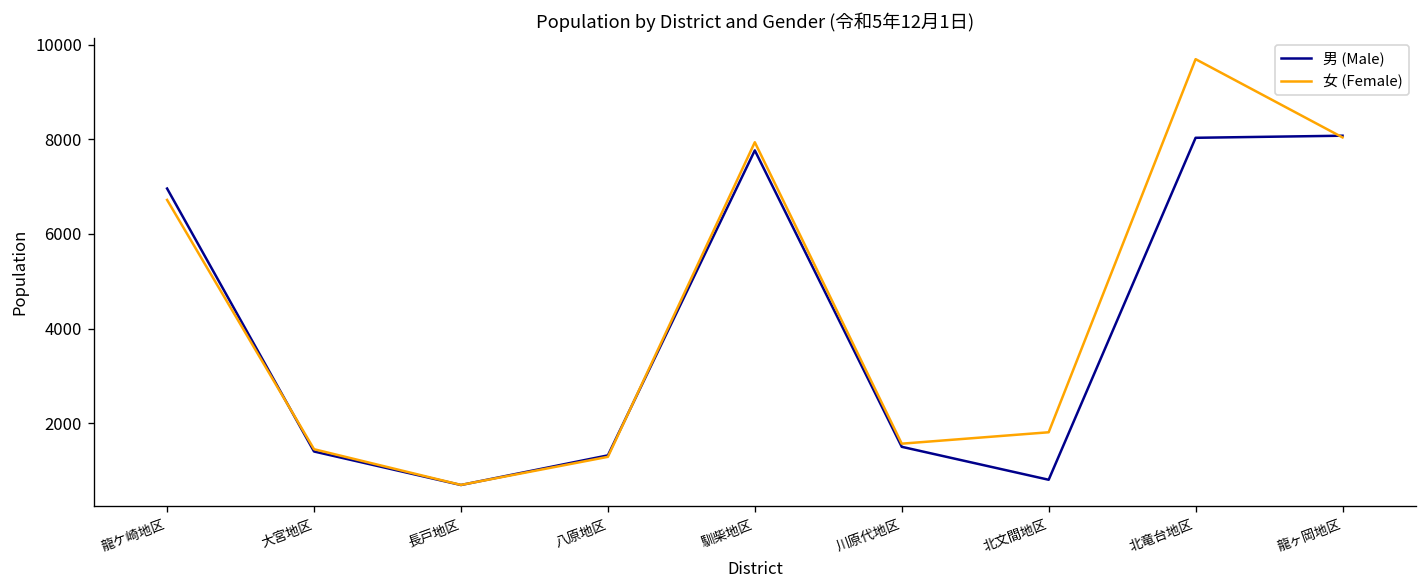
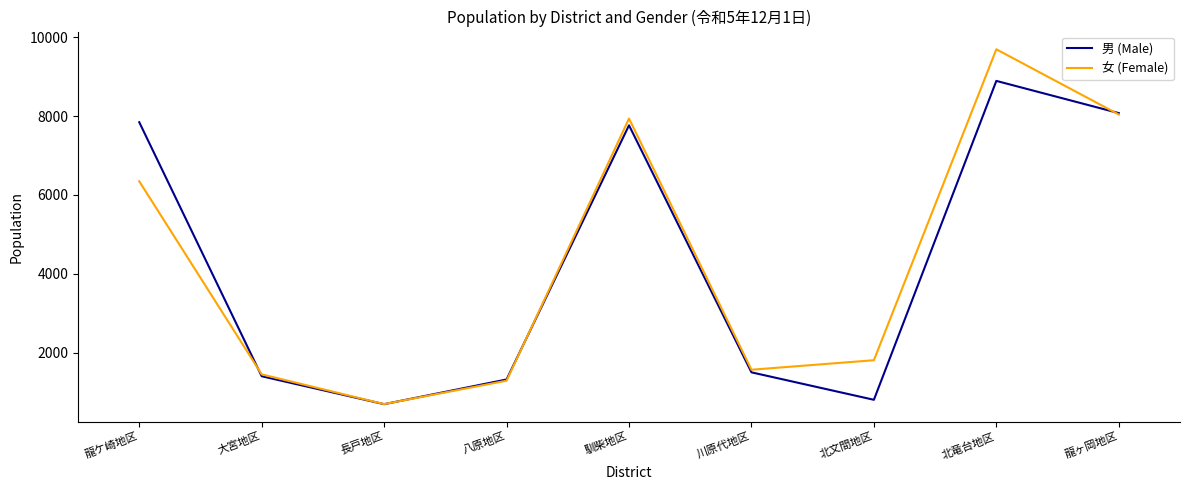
男 (Male), 龍ケ崎地区: 7000 -> 7800
女 (Female), 龍ケ崎地区: 6700 -> 6300
男 (Male), 北竜台地区: 8000 -> 8900
